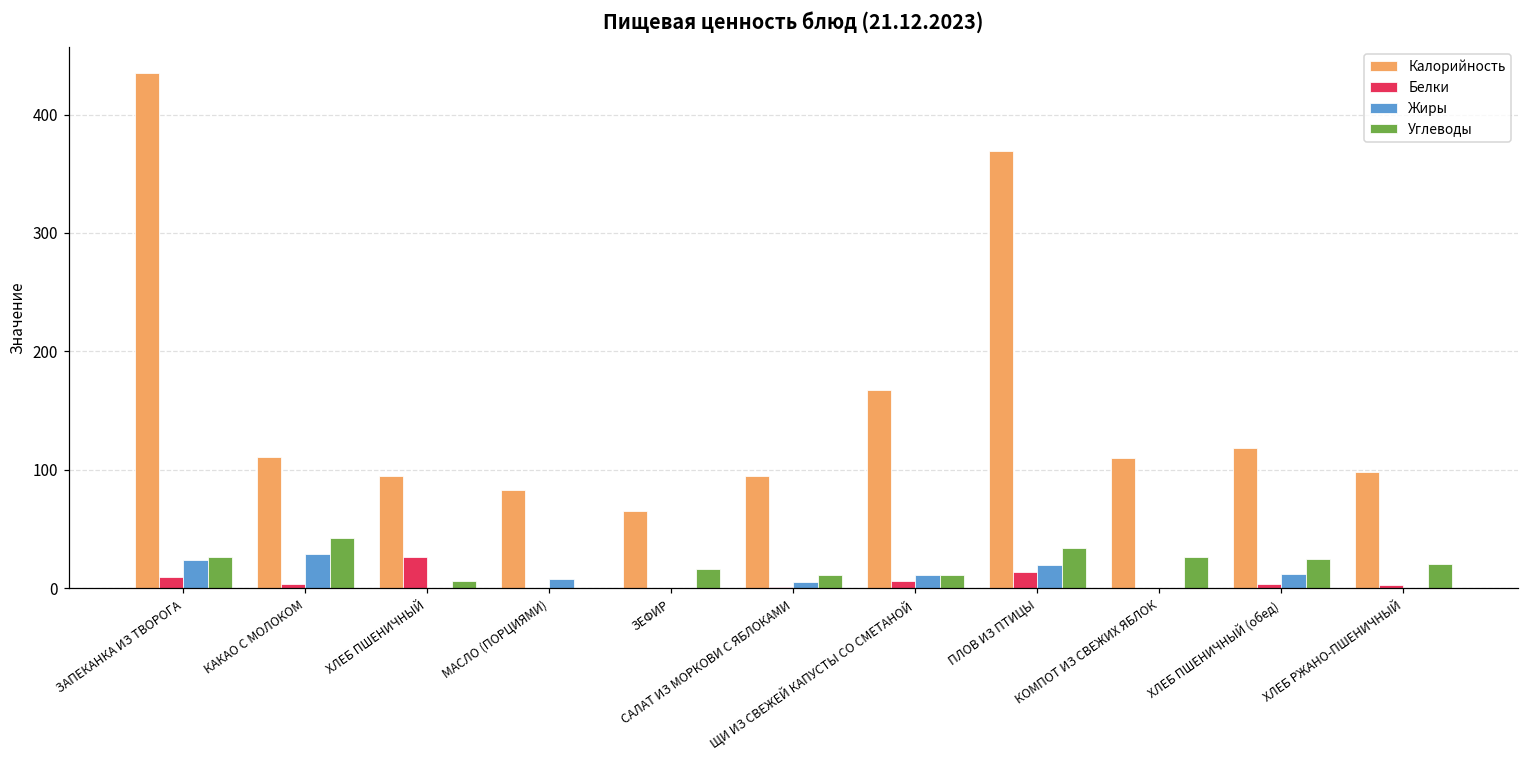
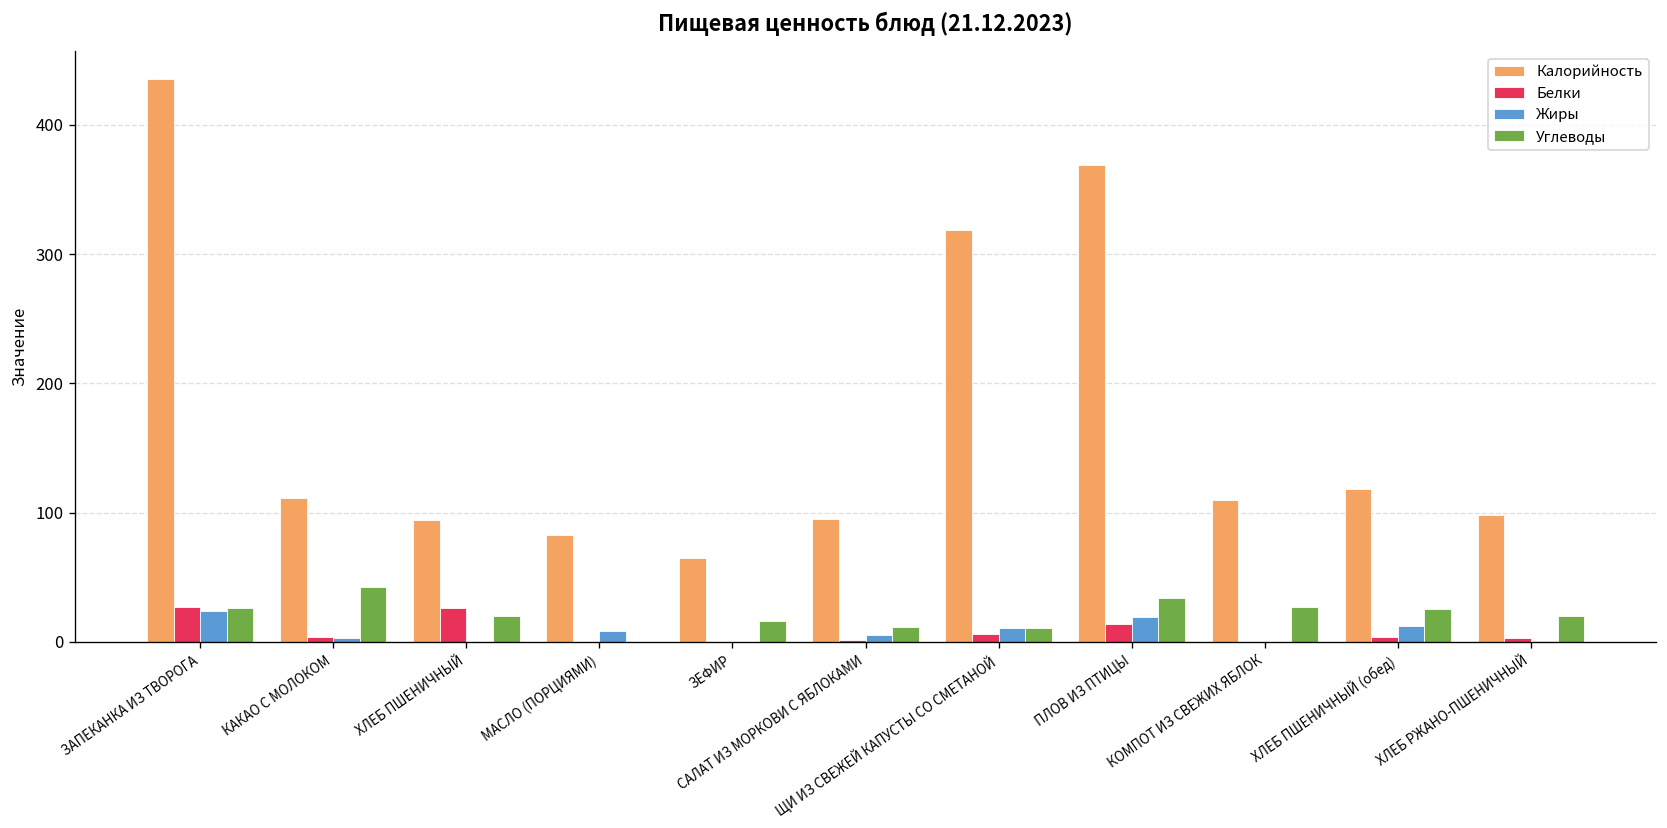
Белки, ЗАПЕКАНКА ИЗ ТВОРОГА: 10 -> 27
Жиры, КАКАО С МОЛОКОМ: 29 -> 3
Углеводы, ХЛЕБ ПШЕНИЧНЫЙ: 7 -> 20
Калорийность, ЩИ ИЗ СВЕЖЕЙ КАПУСТЫ СО СМЕТАНОЙ: 168 -> 319
